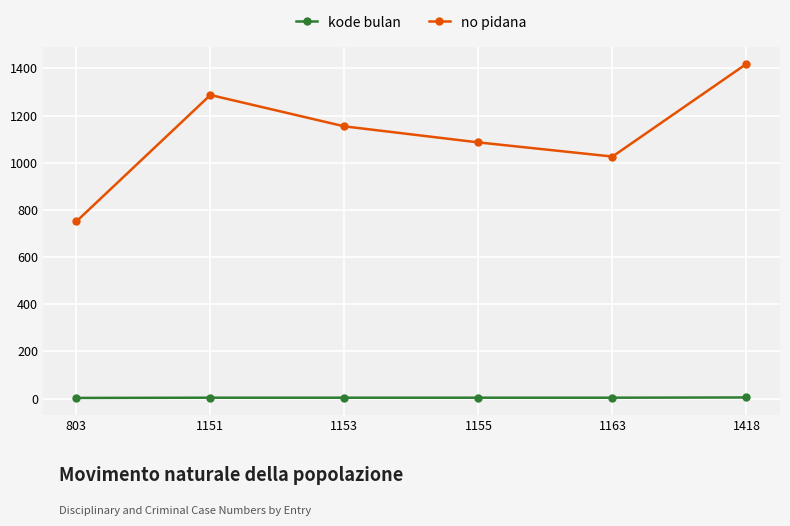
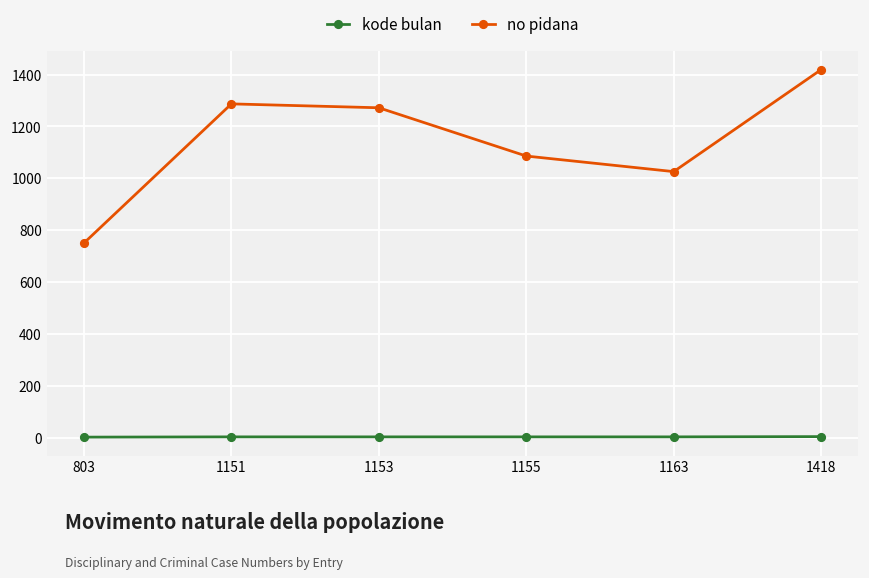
no pidana, 1153: 1150 -> 1270
